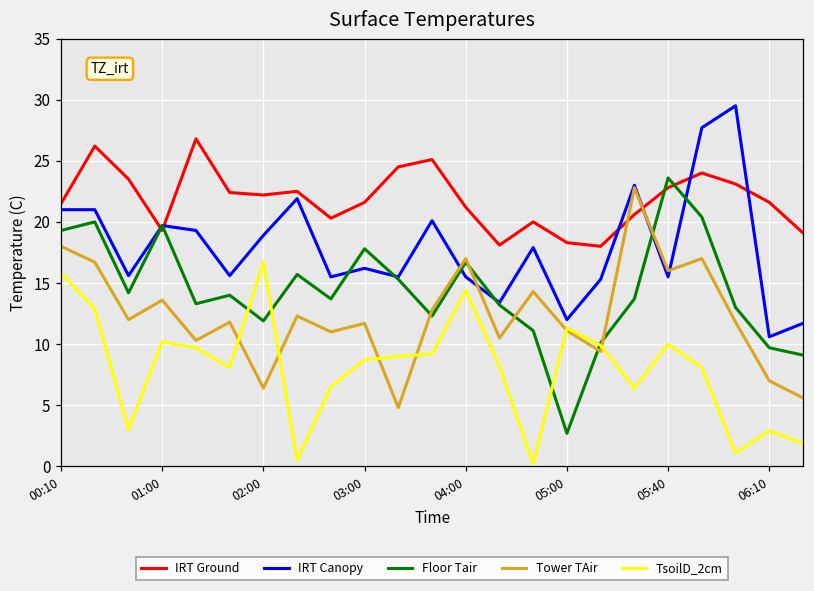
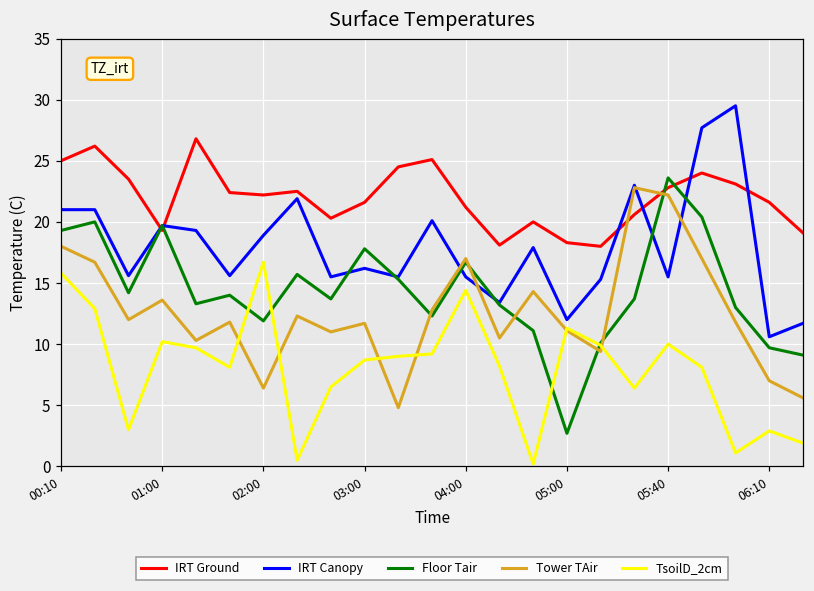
IRT Ground, 00:10: 21.5 -> 25.0
Tower TAir, 05:40: 16.0 -> 22.2
